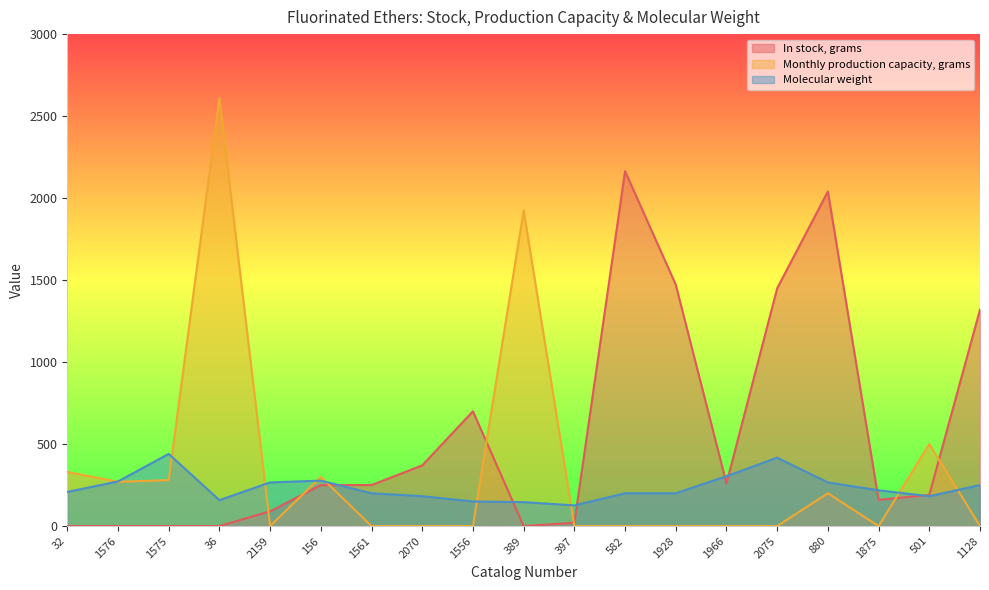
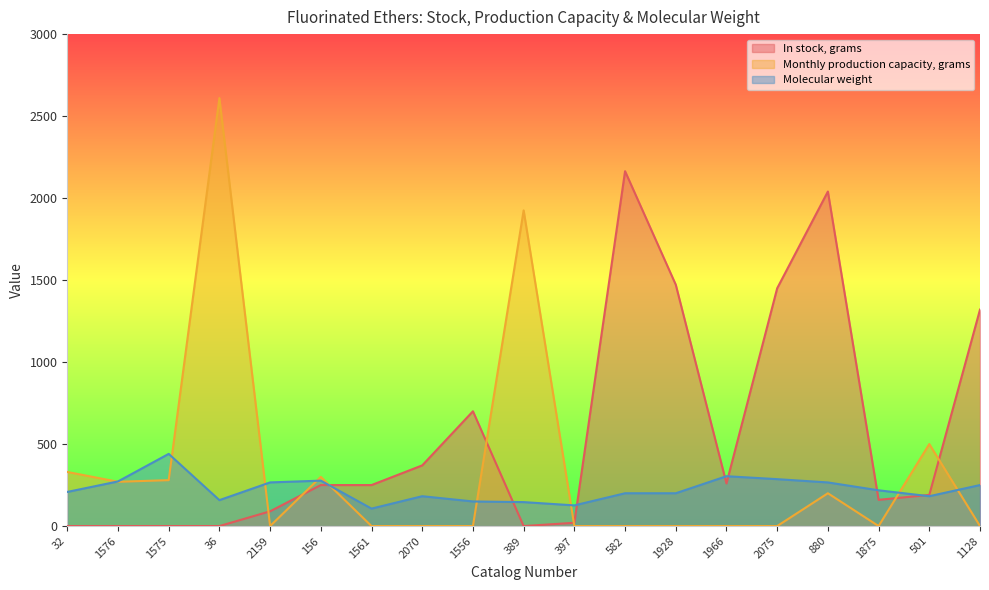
Molecular weight, 1561: 200 -> 110
Molecular weight, 2075: 420 -> 290
